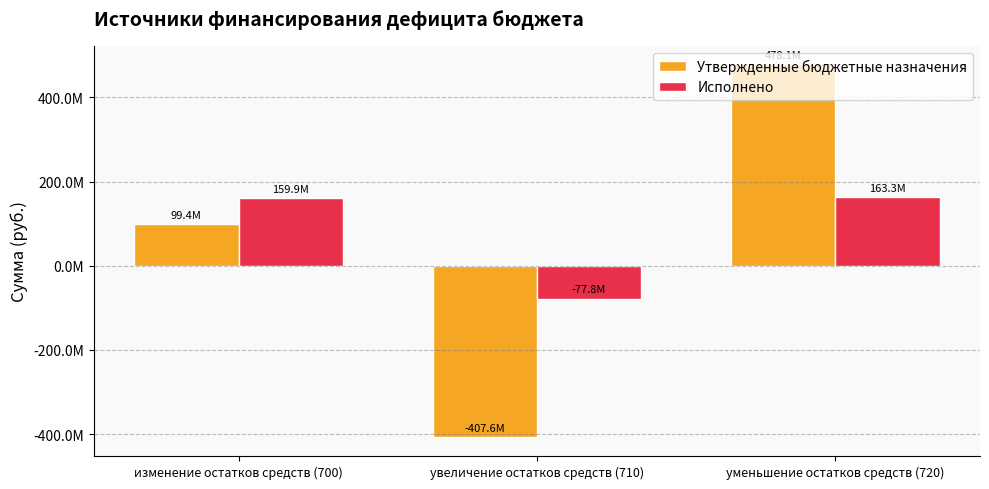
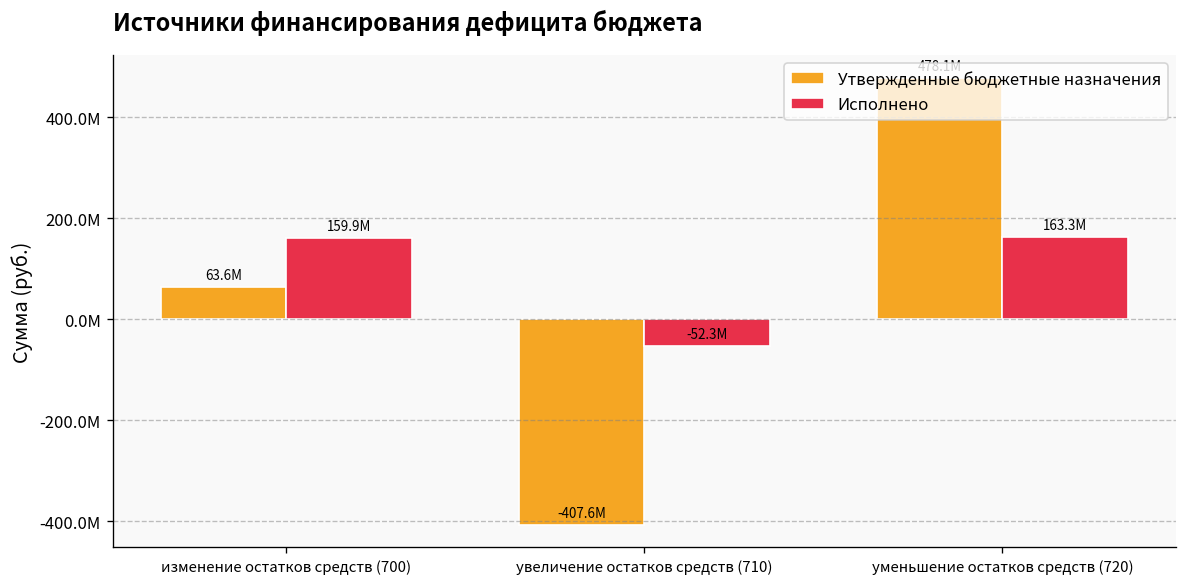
Утвержденные бюджетные назначения, изменение остатков средств (700): 99.4M -> 63.6M
Исполнено, увеличение остатков средств (710): -77.8M -> -52.3M
